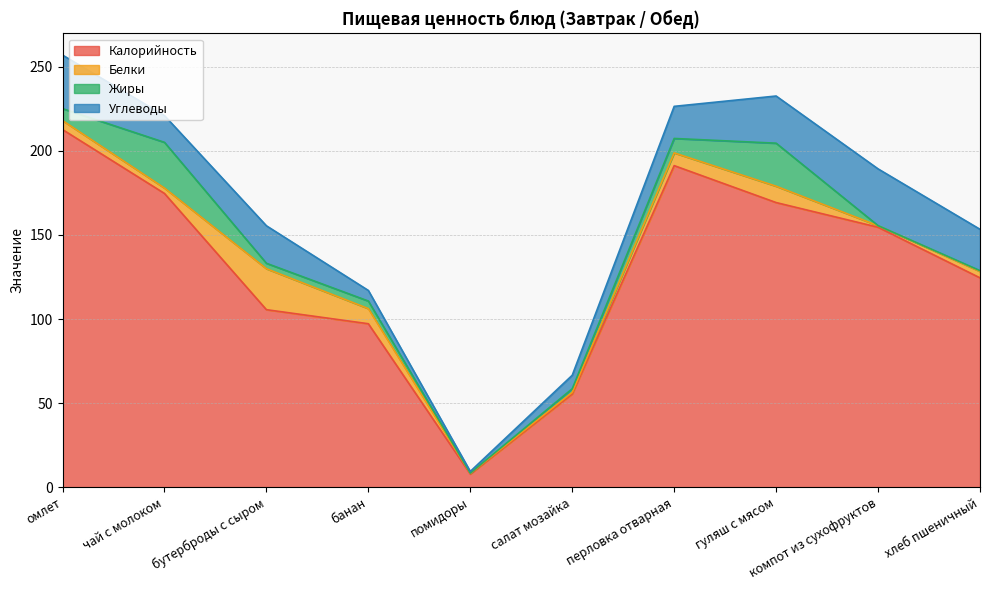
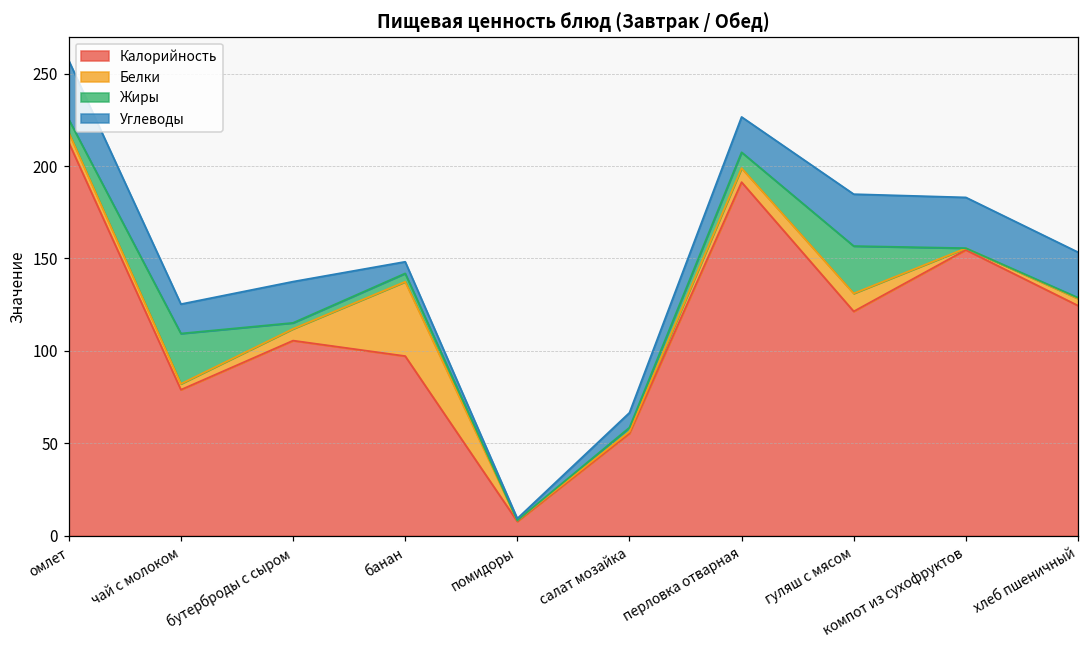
Калорийность, чай с молоком: 175 -> 79
Белки, бутерброды с сыром: 24 -> 6
Белки, банан: 9 -> 40
Калорийность, гуляш с мясом: 169 -> 121
Углеводы, компот из сухофруктов: 34 -> 27
